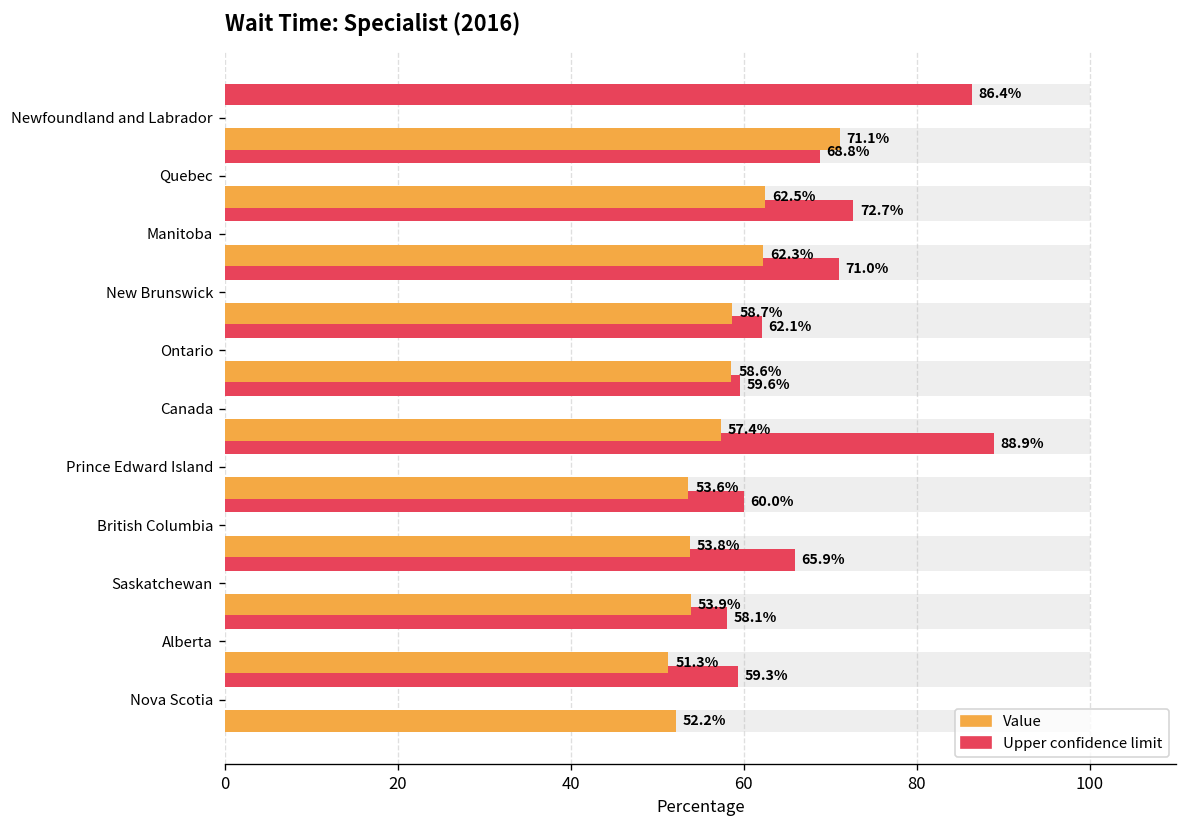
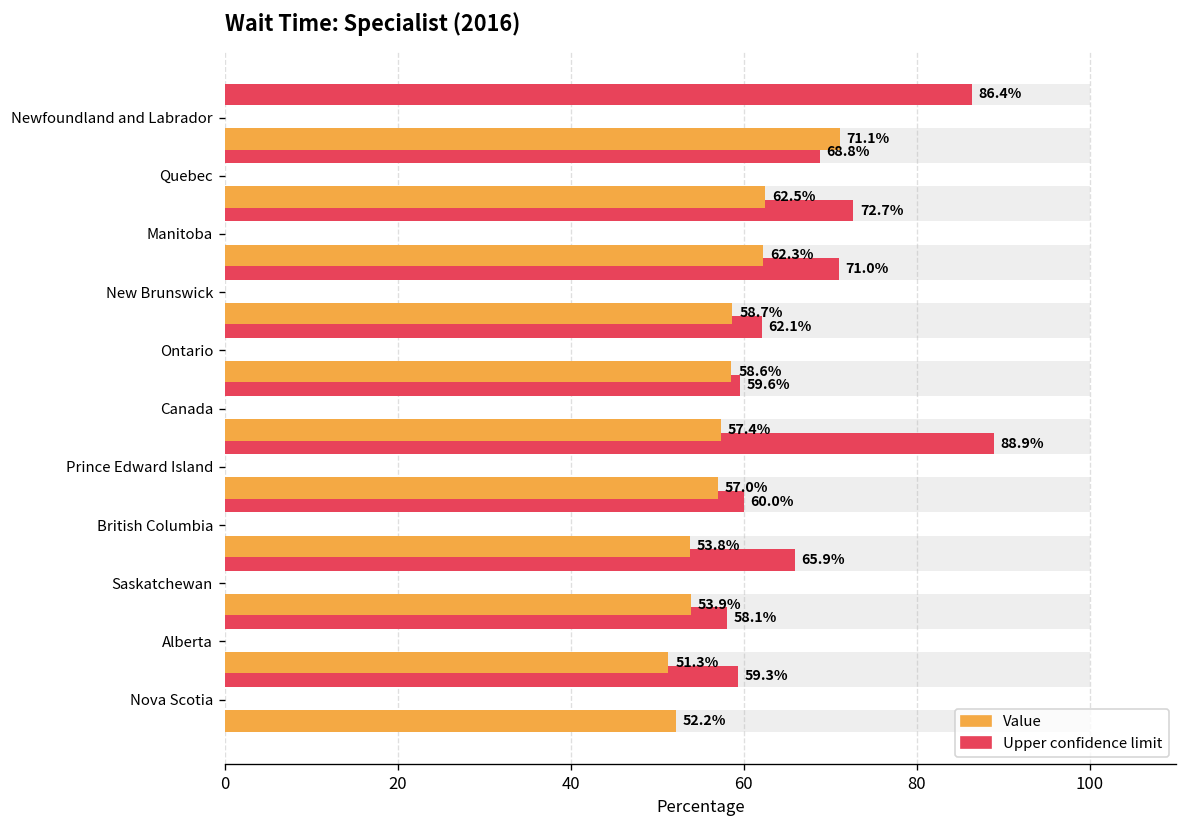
Value, Prince Edward Island: 53.6% -> 57.0%
